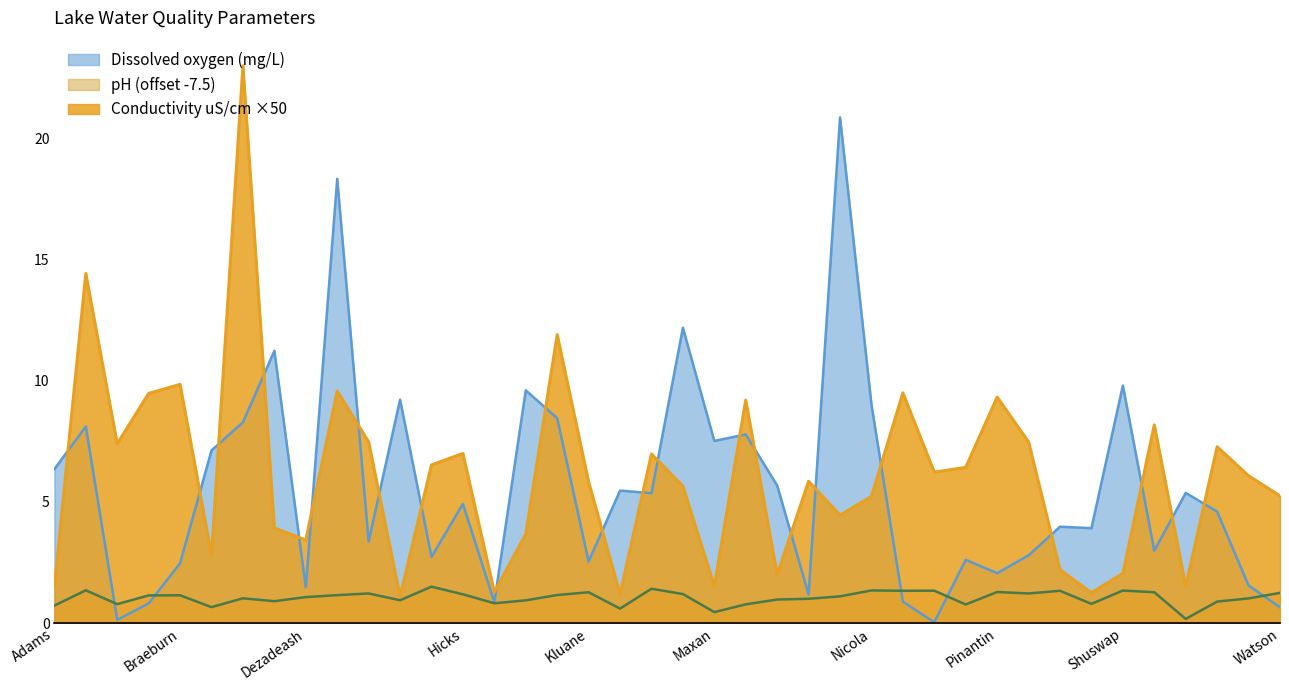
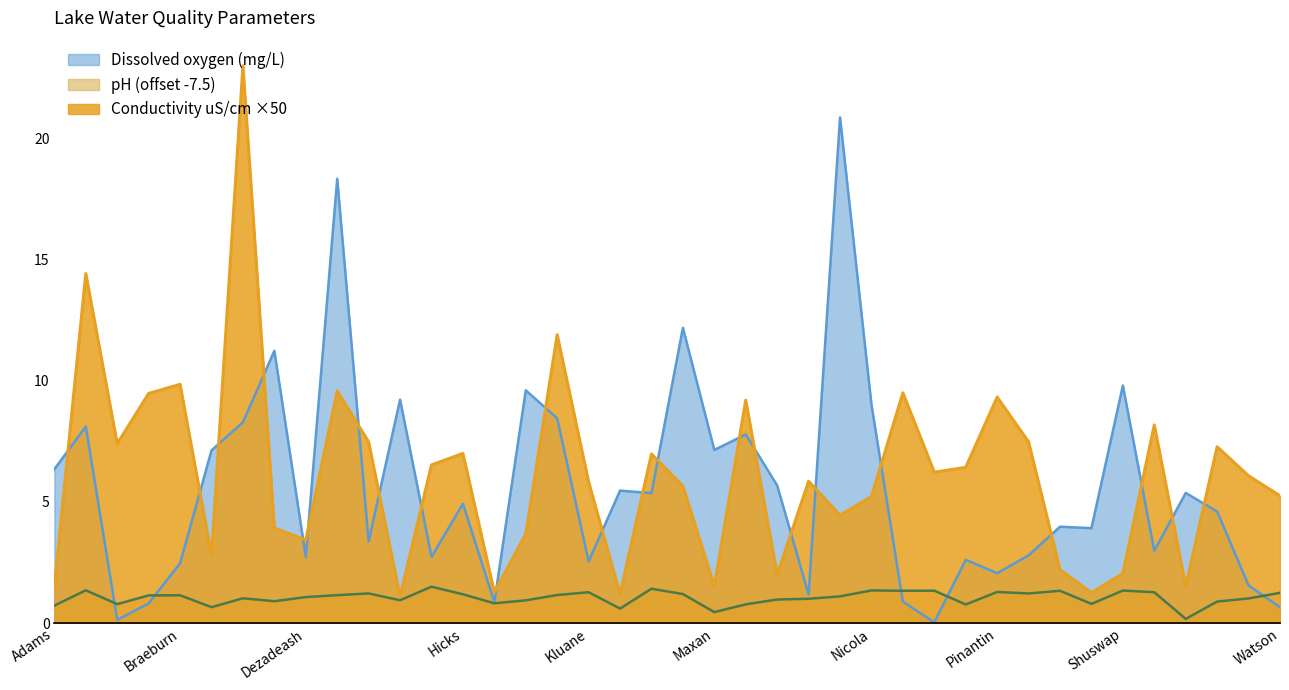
Dissolved oxygen (mg/L), Dezadeash: 1.5 -> 2.7
Dissolved oxygen (mg/L), Maxan: 7.5 -> 7.1
